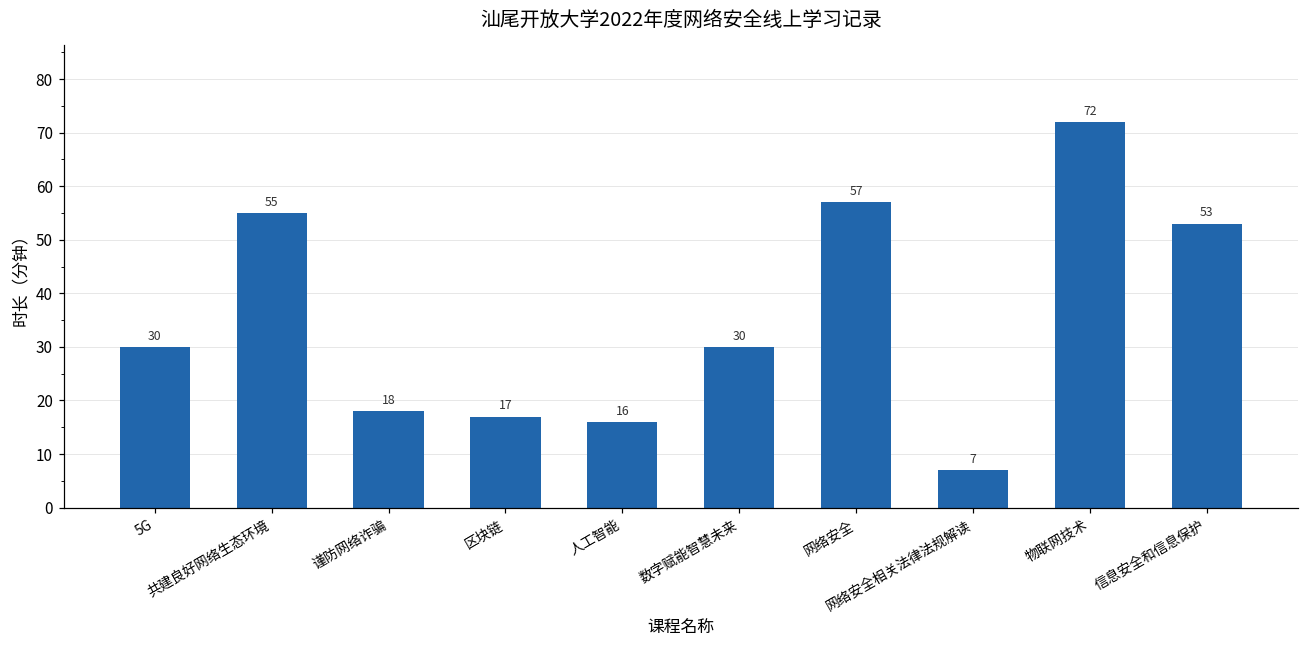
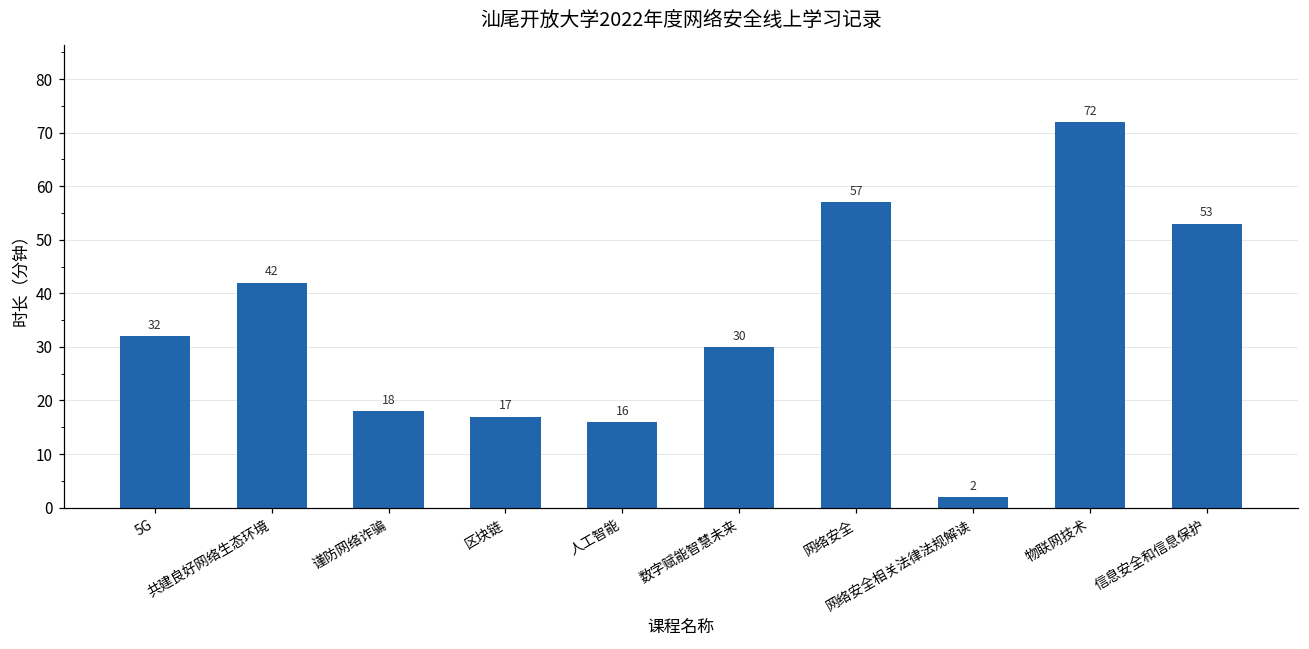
5G: 30 -> 32
共建良好网络生态环境: 55 -> 42
网络安全相关法律法规解读: 7 -> 2
